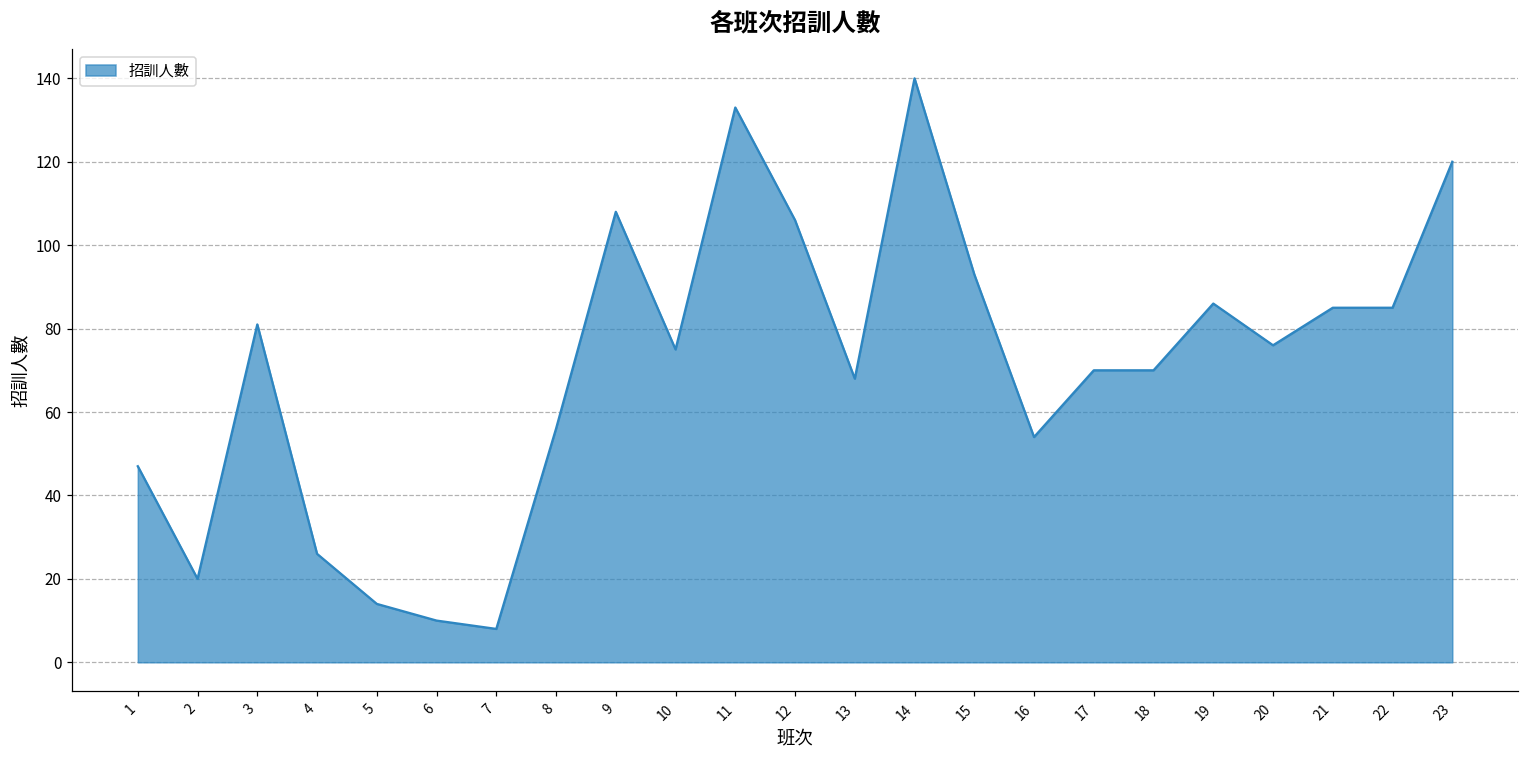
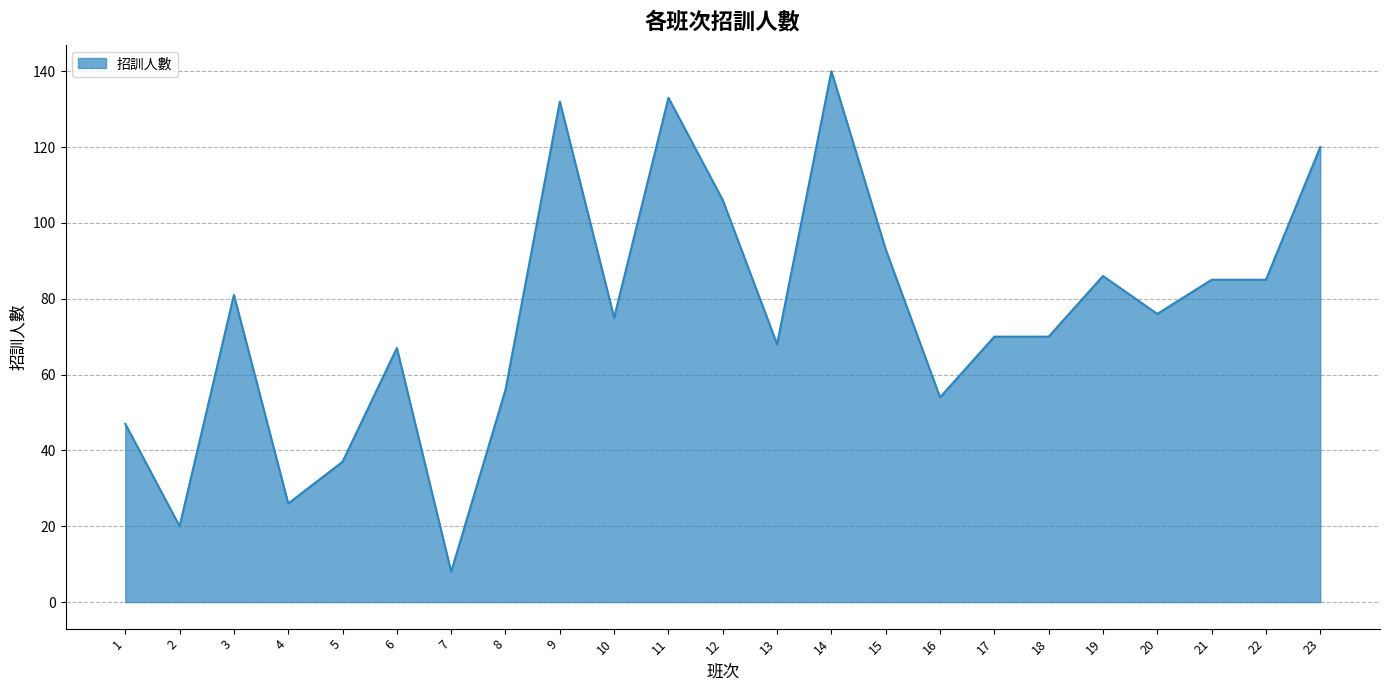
5: 14 -> 37
6: 10 -> 67
9: 108 -> 132
